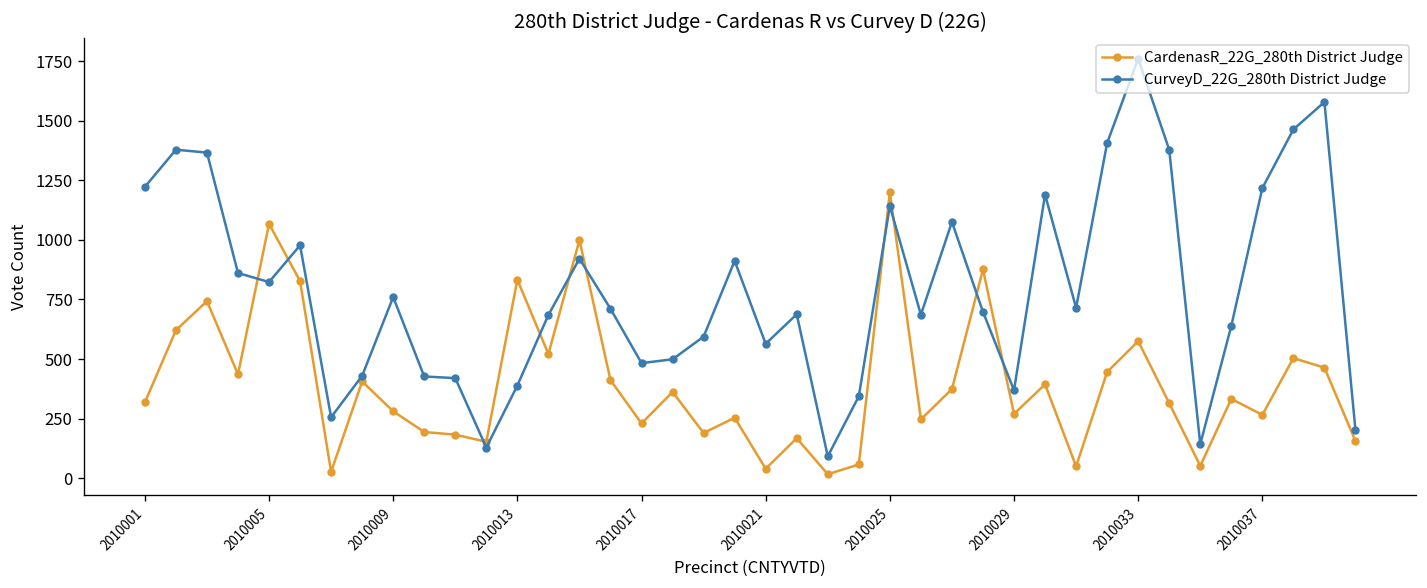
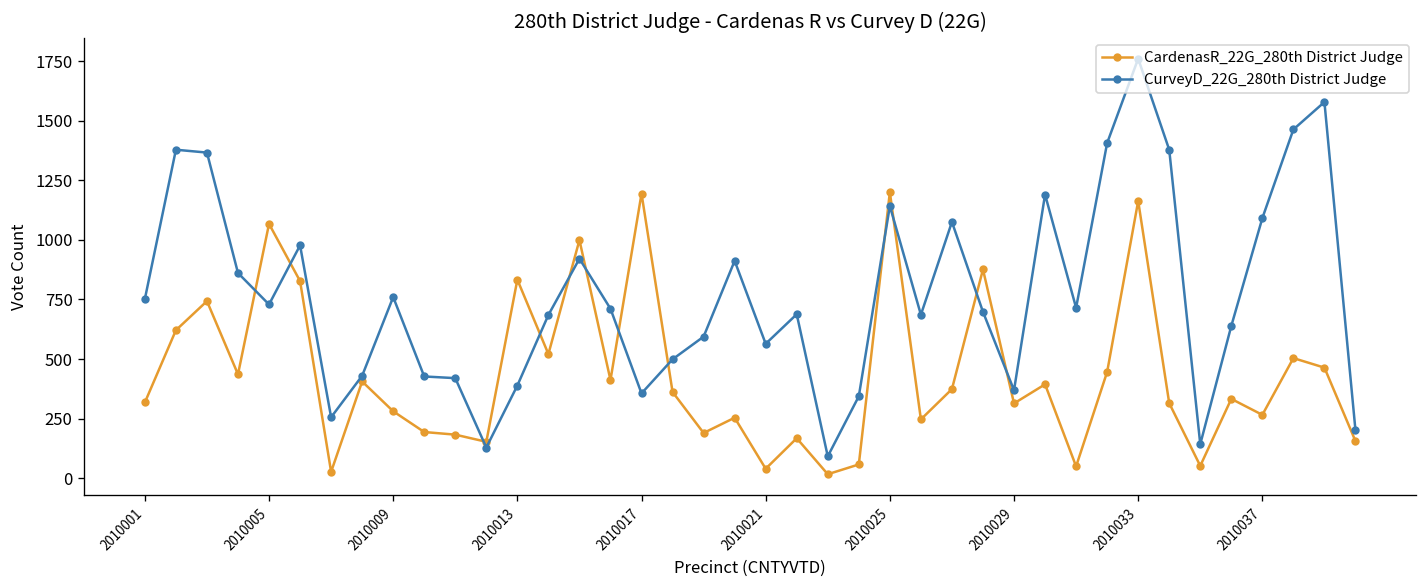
CurveyD_22G_280th District Judge, 2010001: 1220 -> 750
CurveyD_22G_280th District Judge, 2010005: 820 -> 730
CardenasR_22G_280th District Judge, 2010017: 230 -> 1190
CurveyD_22G_280th District Judge, 2010017: 480 -> 360
CardenasR_22G_280th District Judge, 2010029: 270 -> 310
CardenasR_22G_280th District Judge, 2010033: 580 -> 1160
CurveyD_22G_280th District Judge, 2010037: 1220 -> 1090
